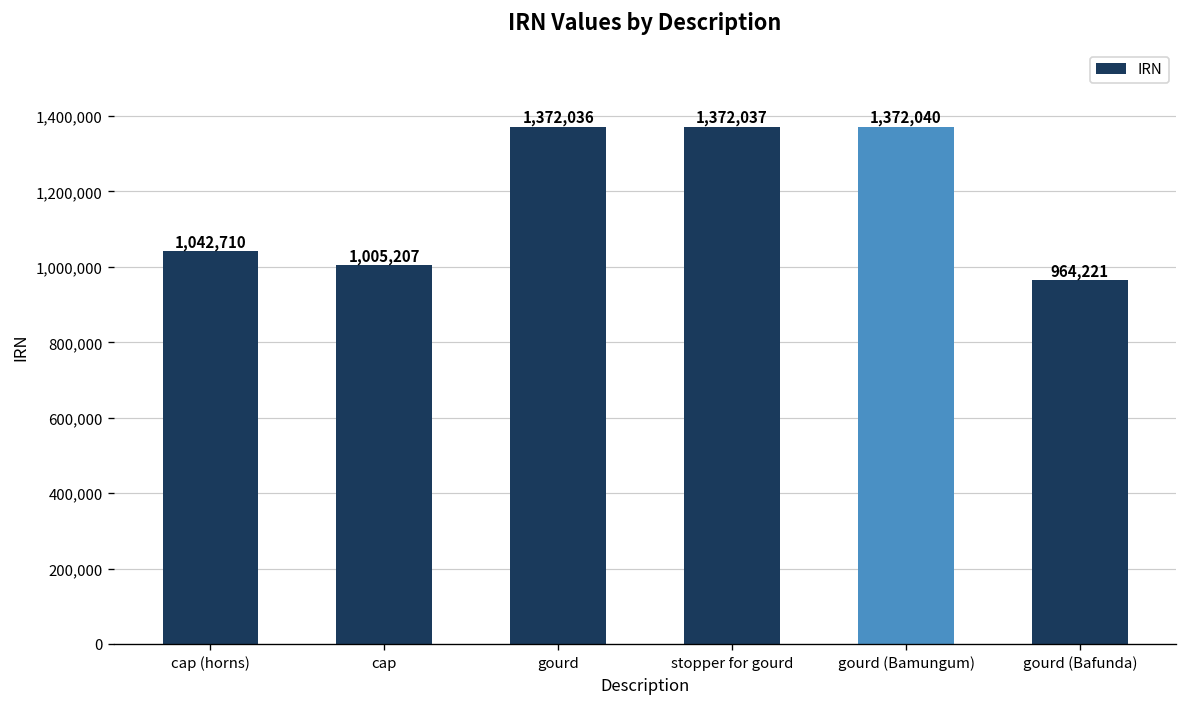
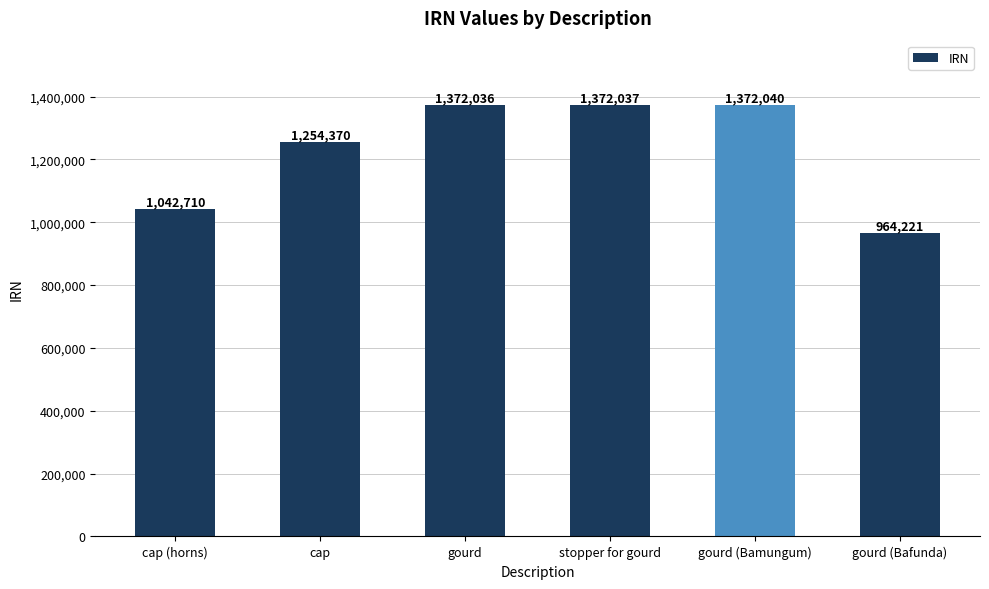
cap: 1,005,207 -> 1,254,370
